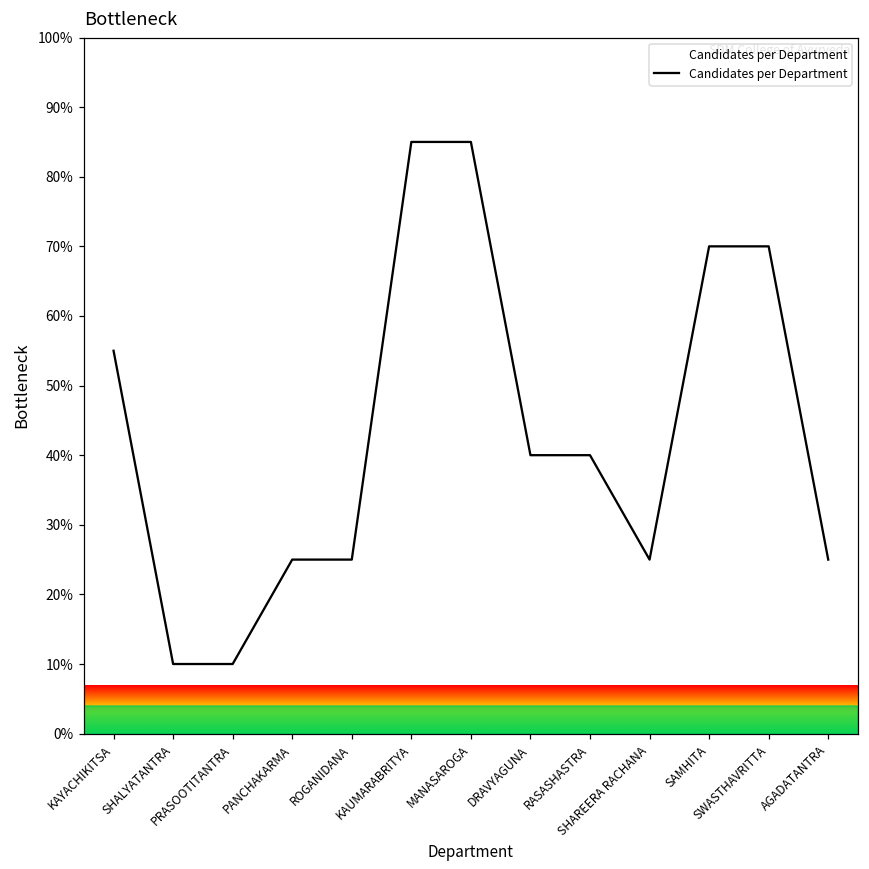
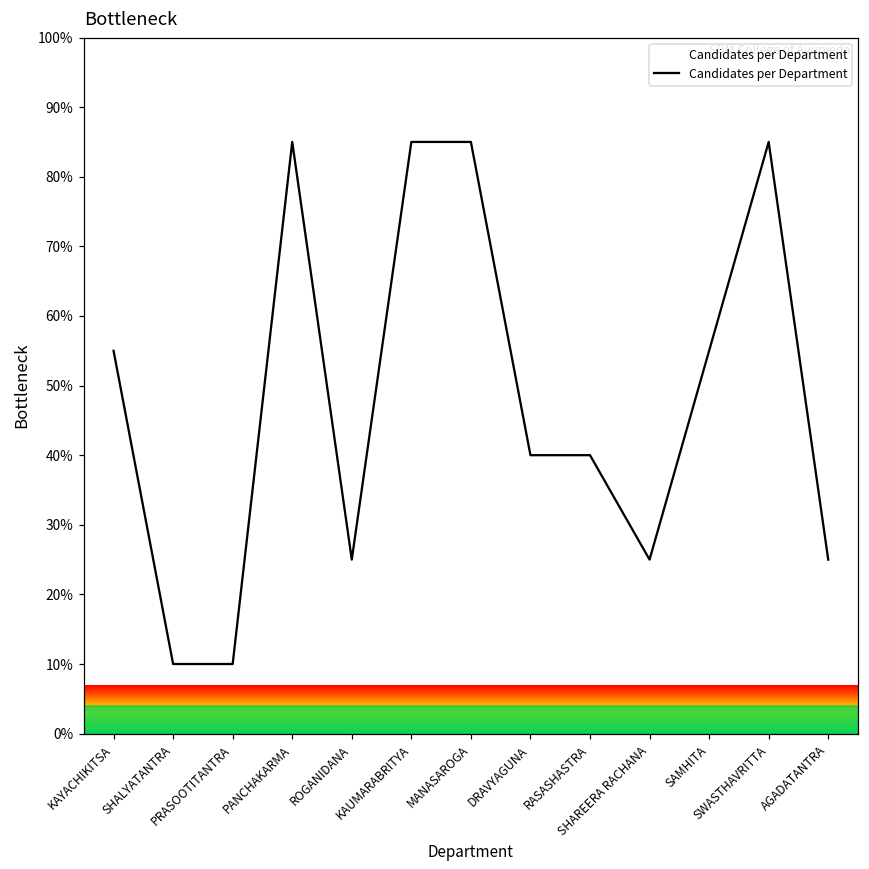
PANCHAKARMA: 25% -> 85%
SAMHITA: 70% -> 55%
SWASTHAVRITTA: 70% -> 85%
